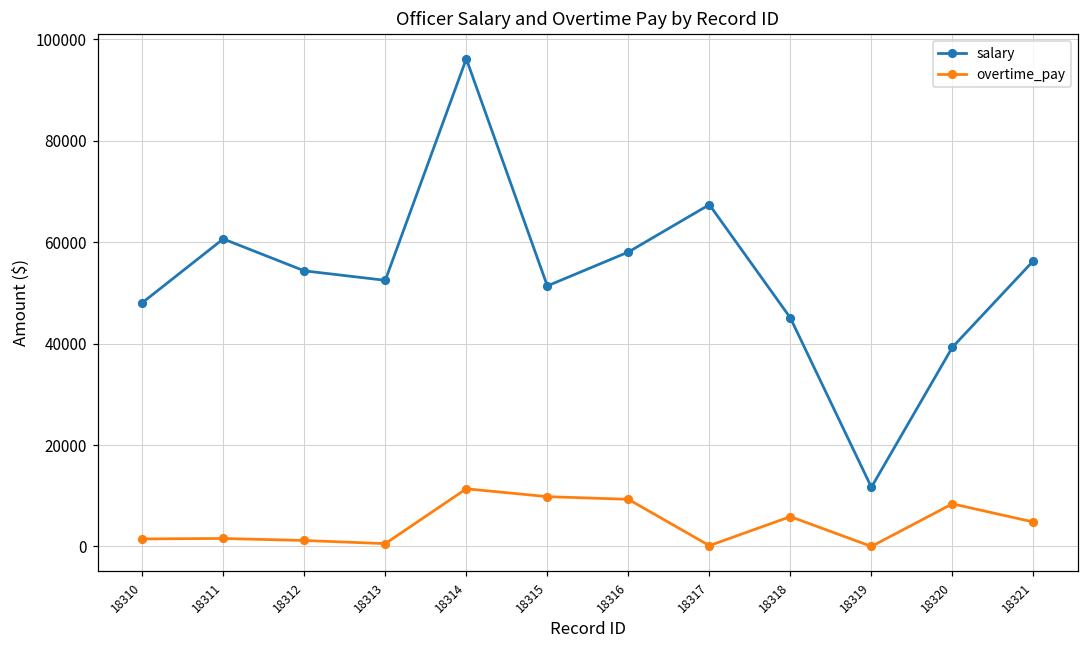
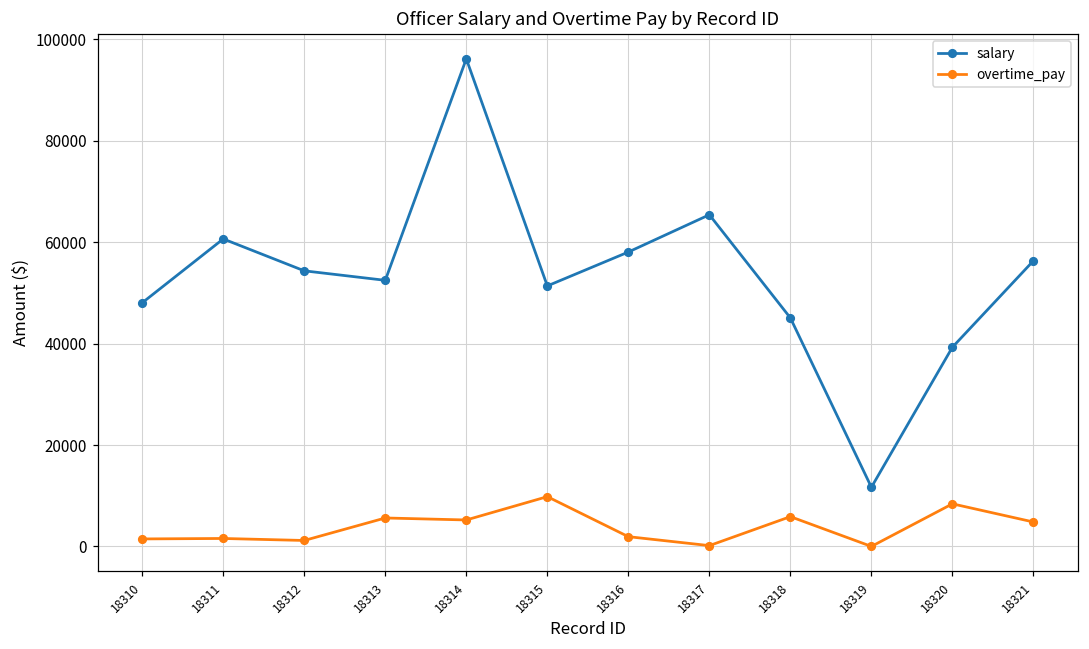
overtime_pay, 18313: 1000 -> 6000
overtime_pay, 18314: 11000 -> 5000
overtime_pay, 18316: 9000 -> 2000
salary, 18317: 67000 -> 65000
